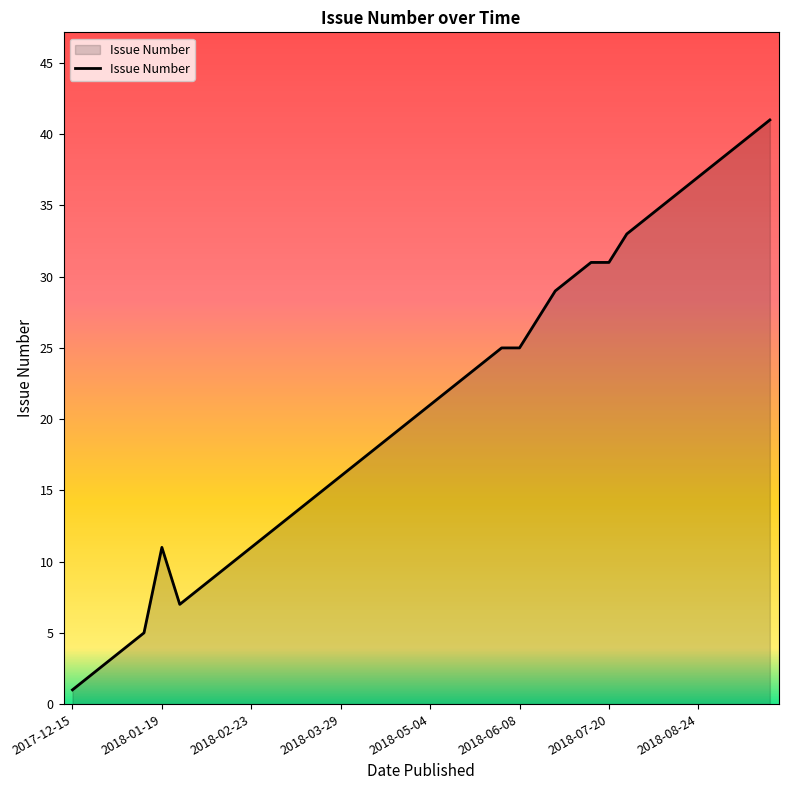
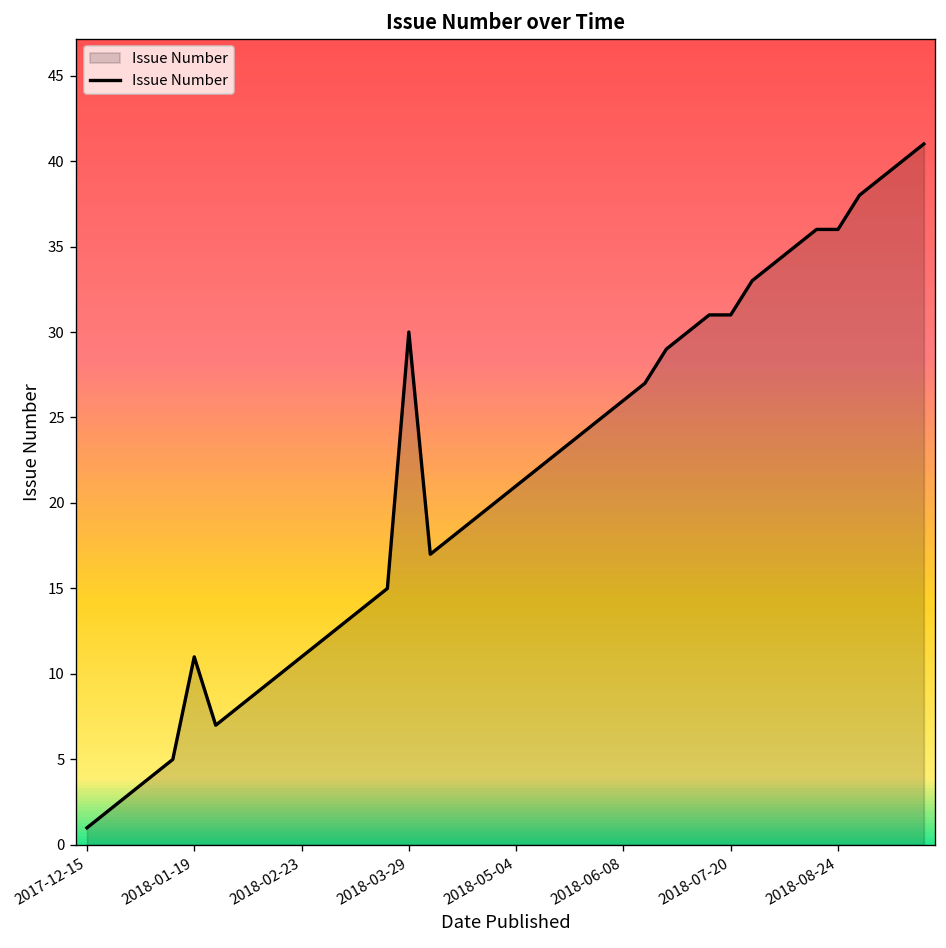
2018-03-29: 16 -> 30
2018-06-08: 25 -> 26
2018-08-24: 37 -> 36
